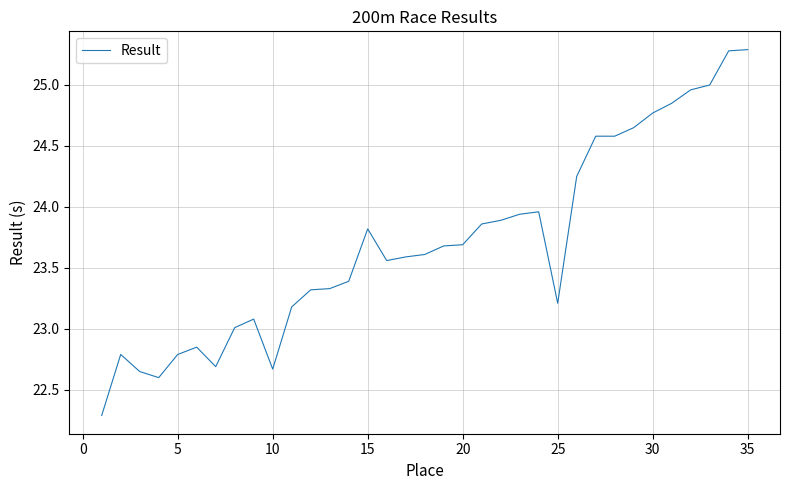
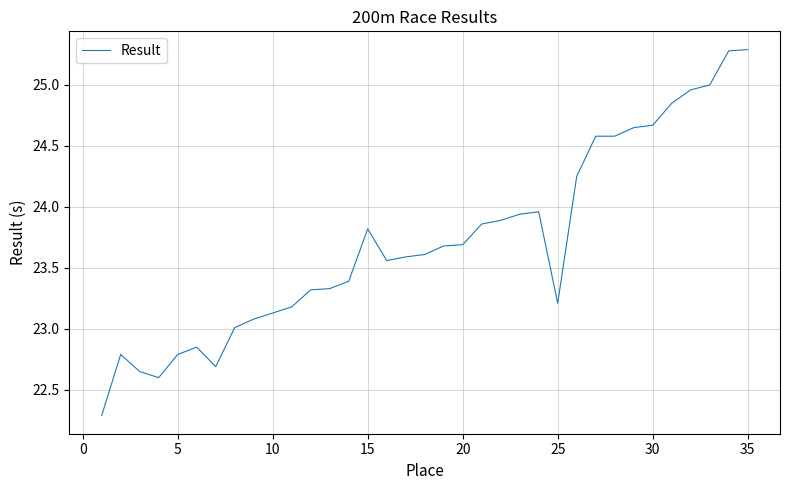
10: 22.67 -> 23.13
30: 24.77 -> 24.67
